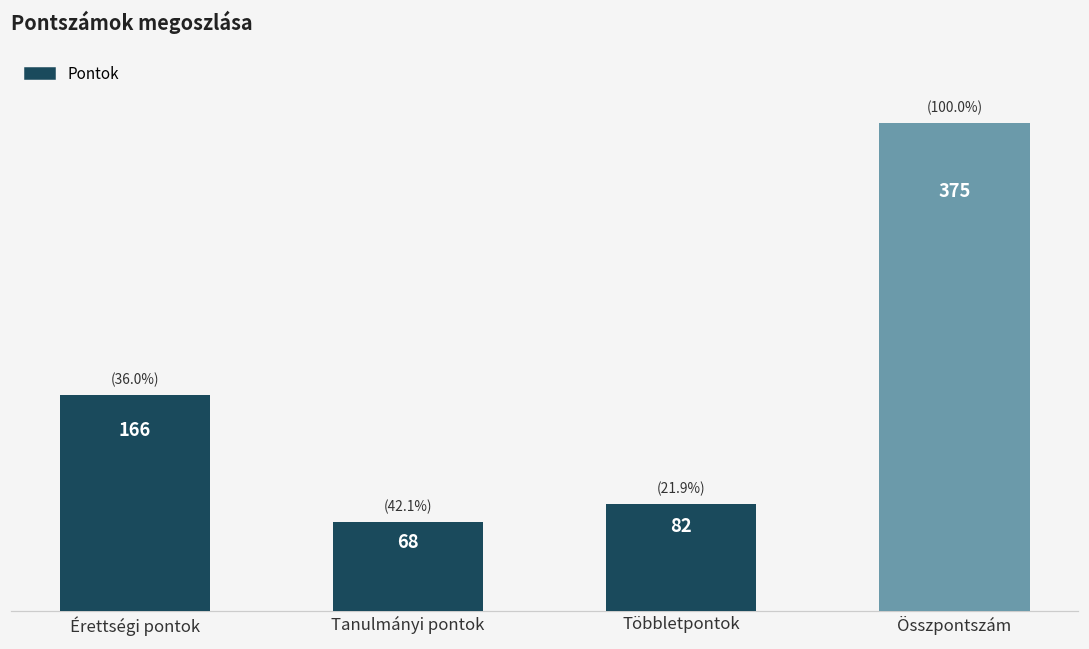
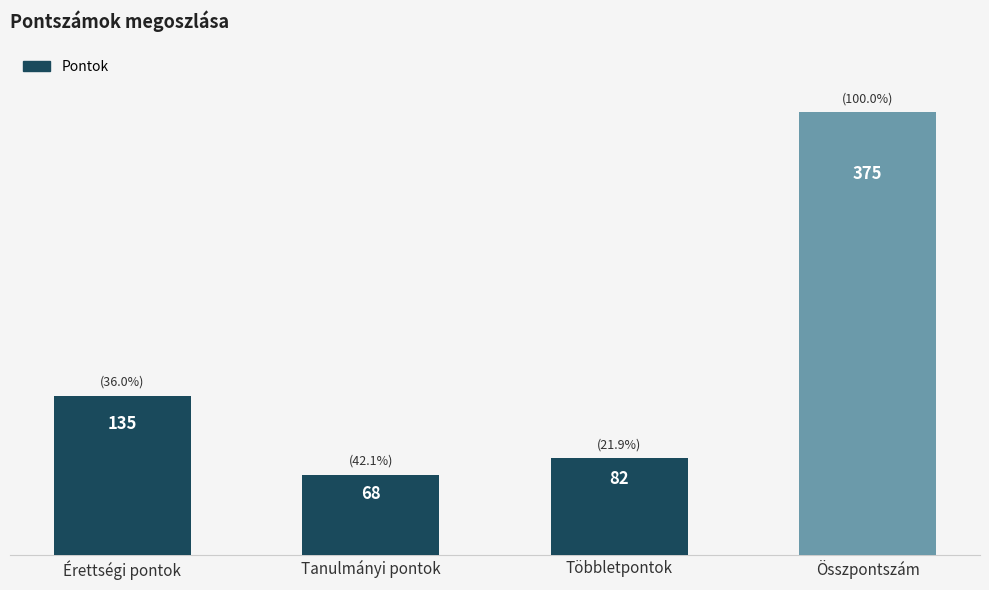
Érettségi pontok: 166 -> 135
